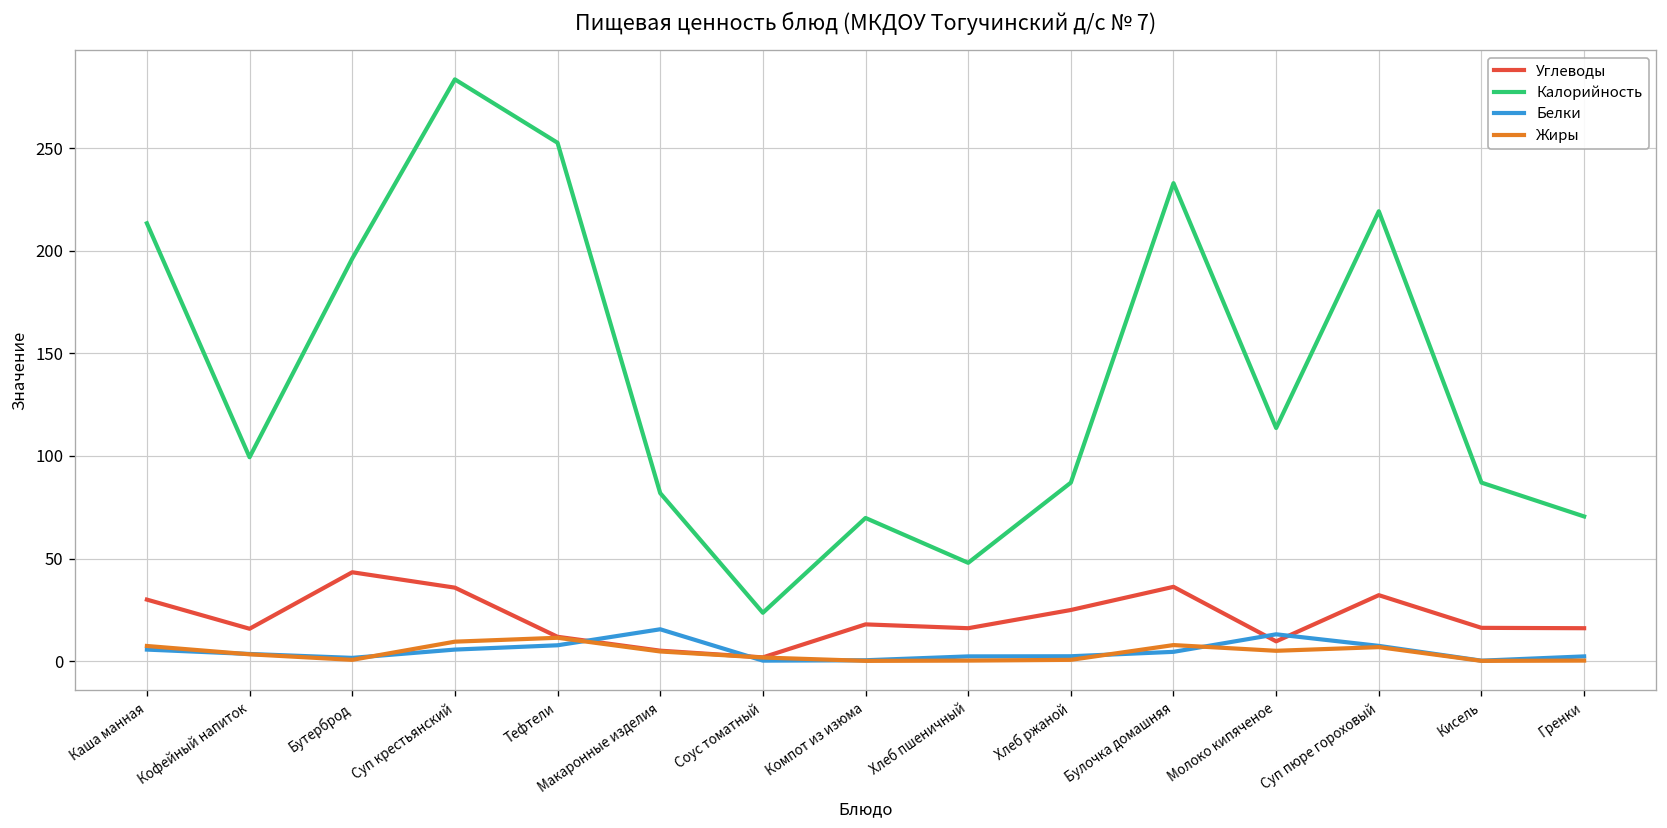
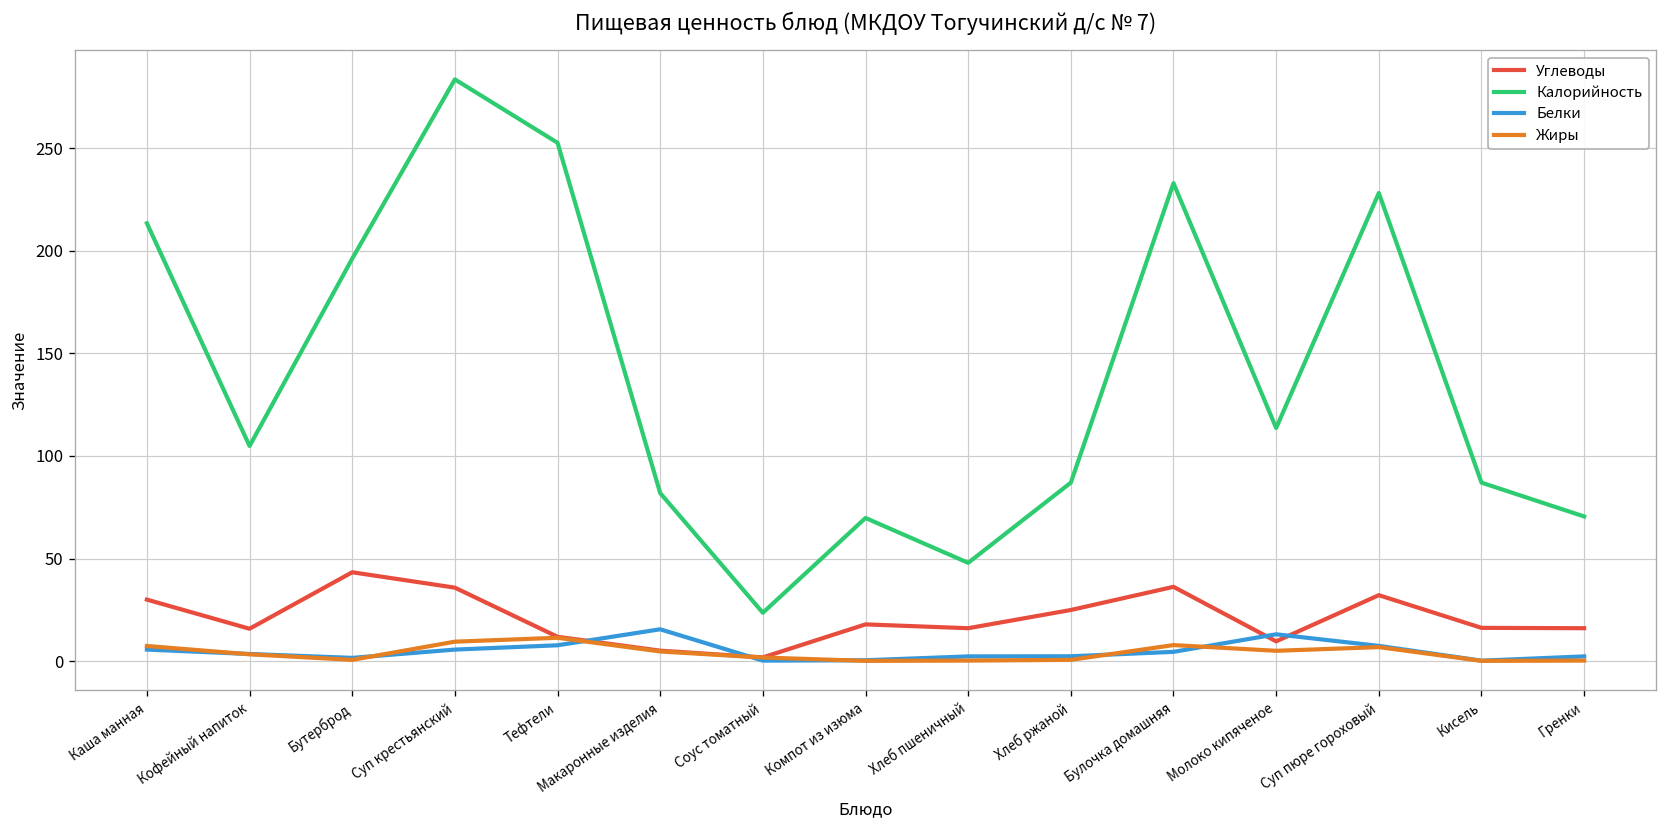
Калорийность, Кофейный напиток: 99 -> 105
Калорийность, Суп пюре гороховый: 219 -> 228
